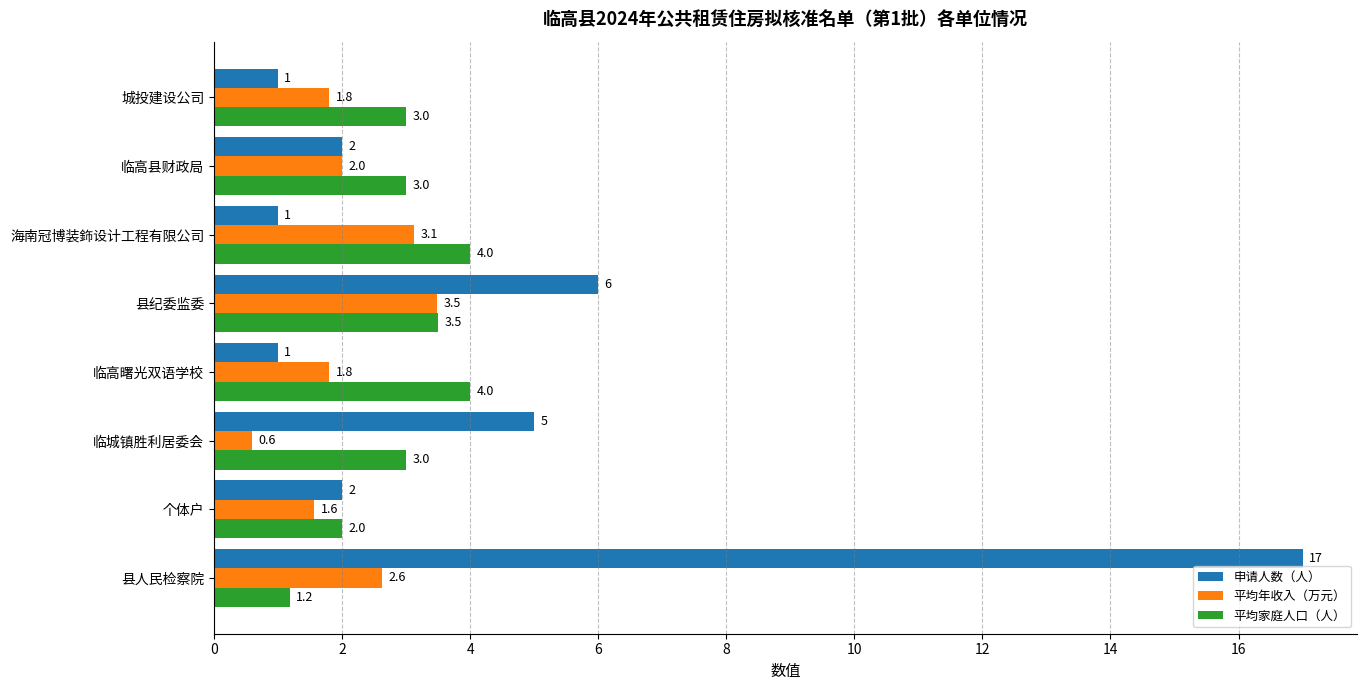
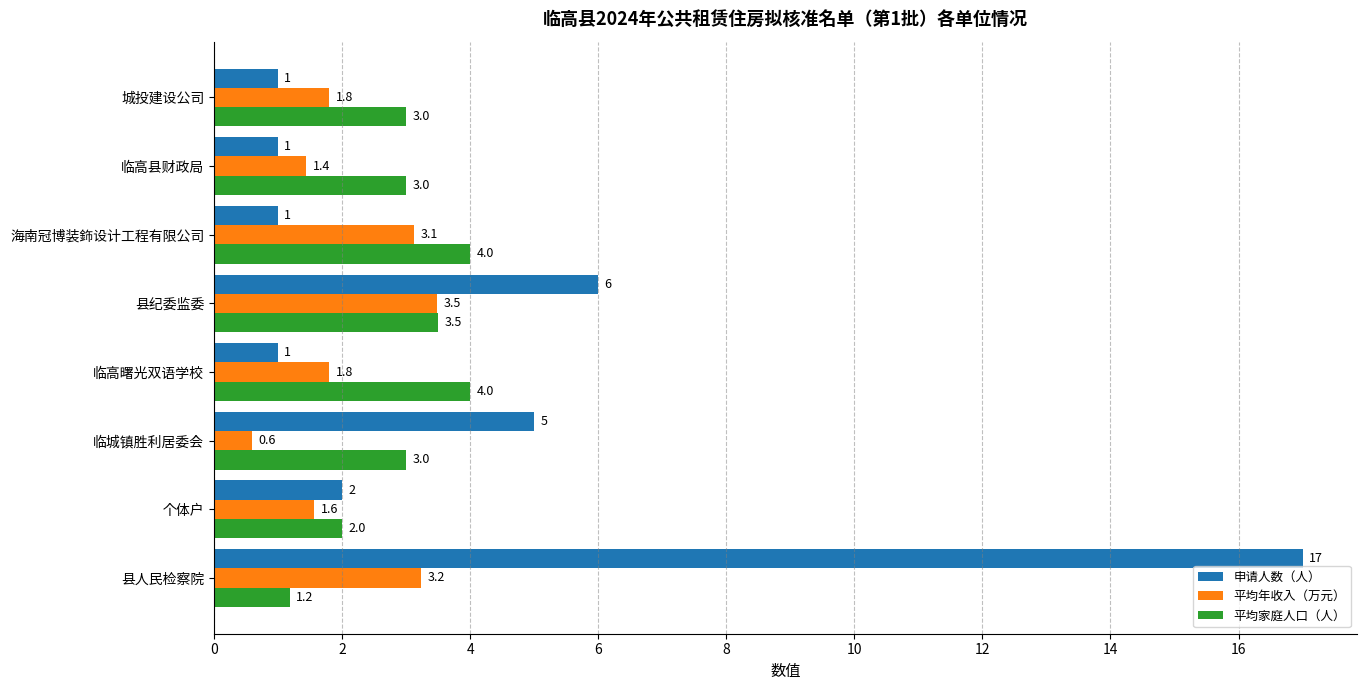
申请人数（人）, 临高县财政局: 2 -> 1
平均年收入（万元）, 临高县财政局: 2.0 -> 1.4
平均年收入（万元）, 县人民检察院: 2.6 -> 3.2
